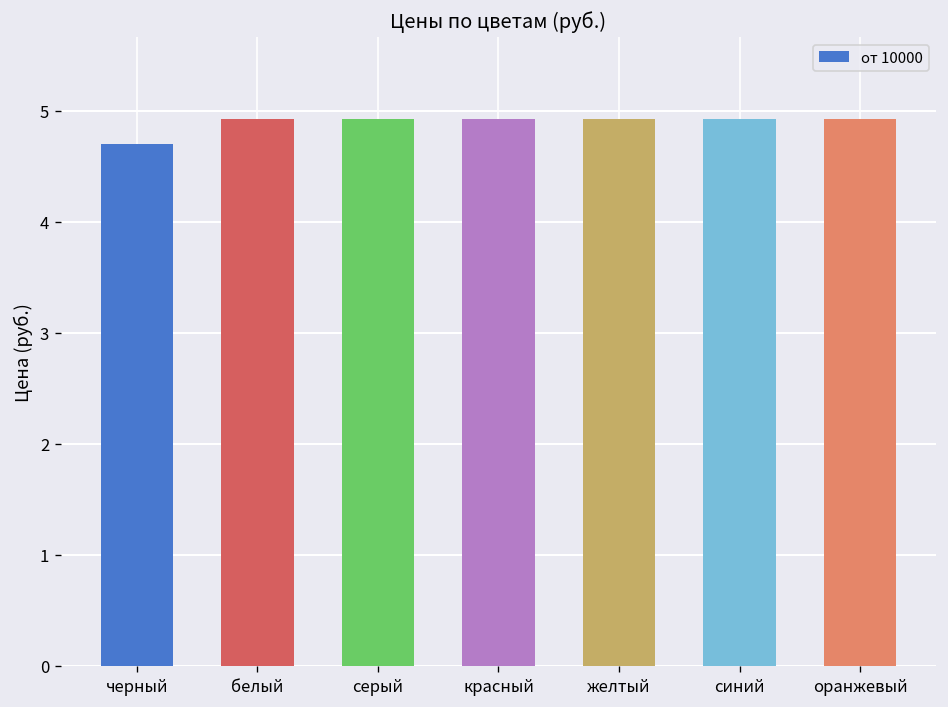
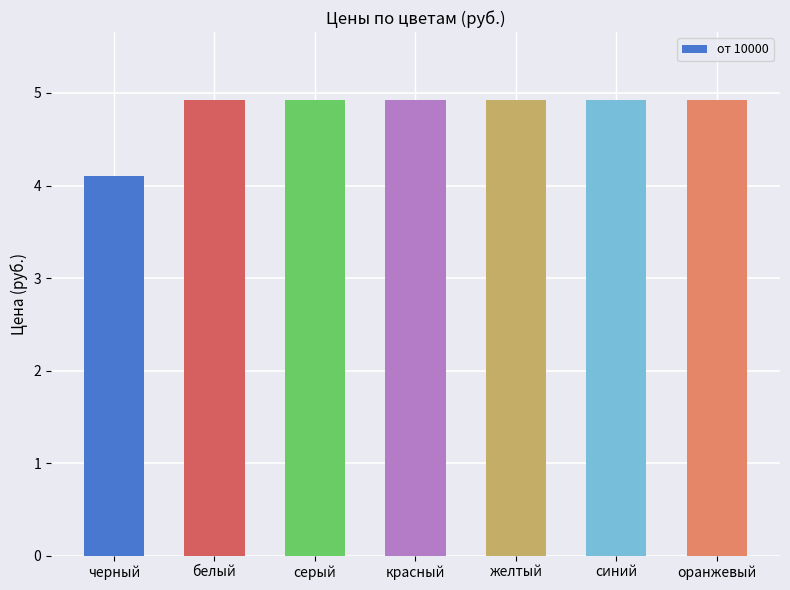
черный: 4.7 -> 4.1
